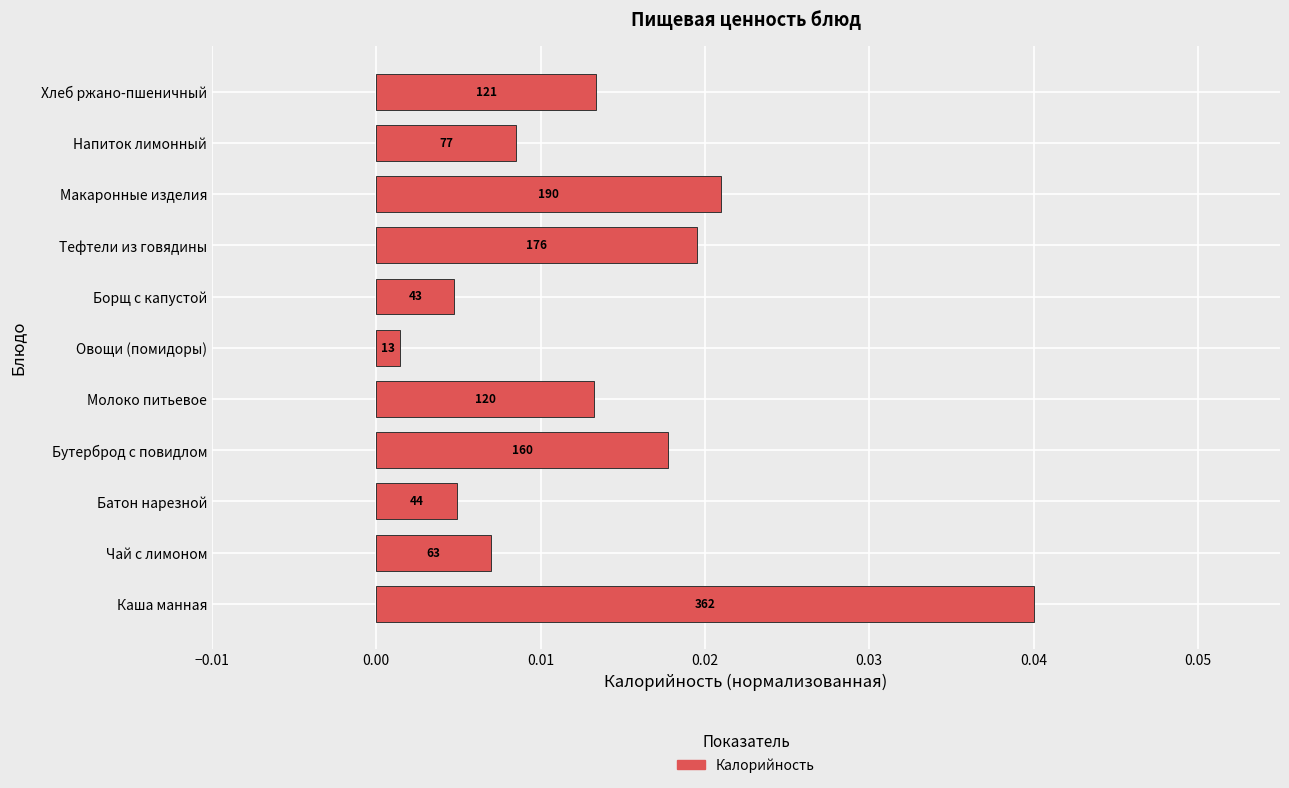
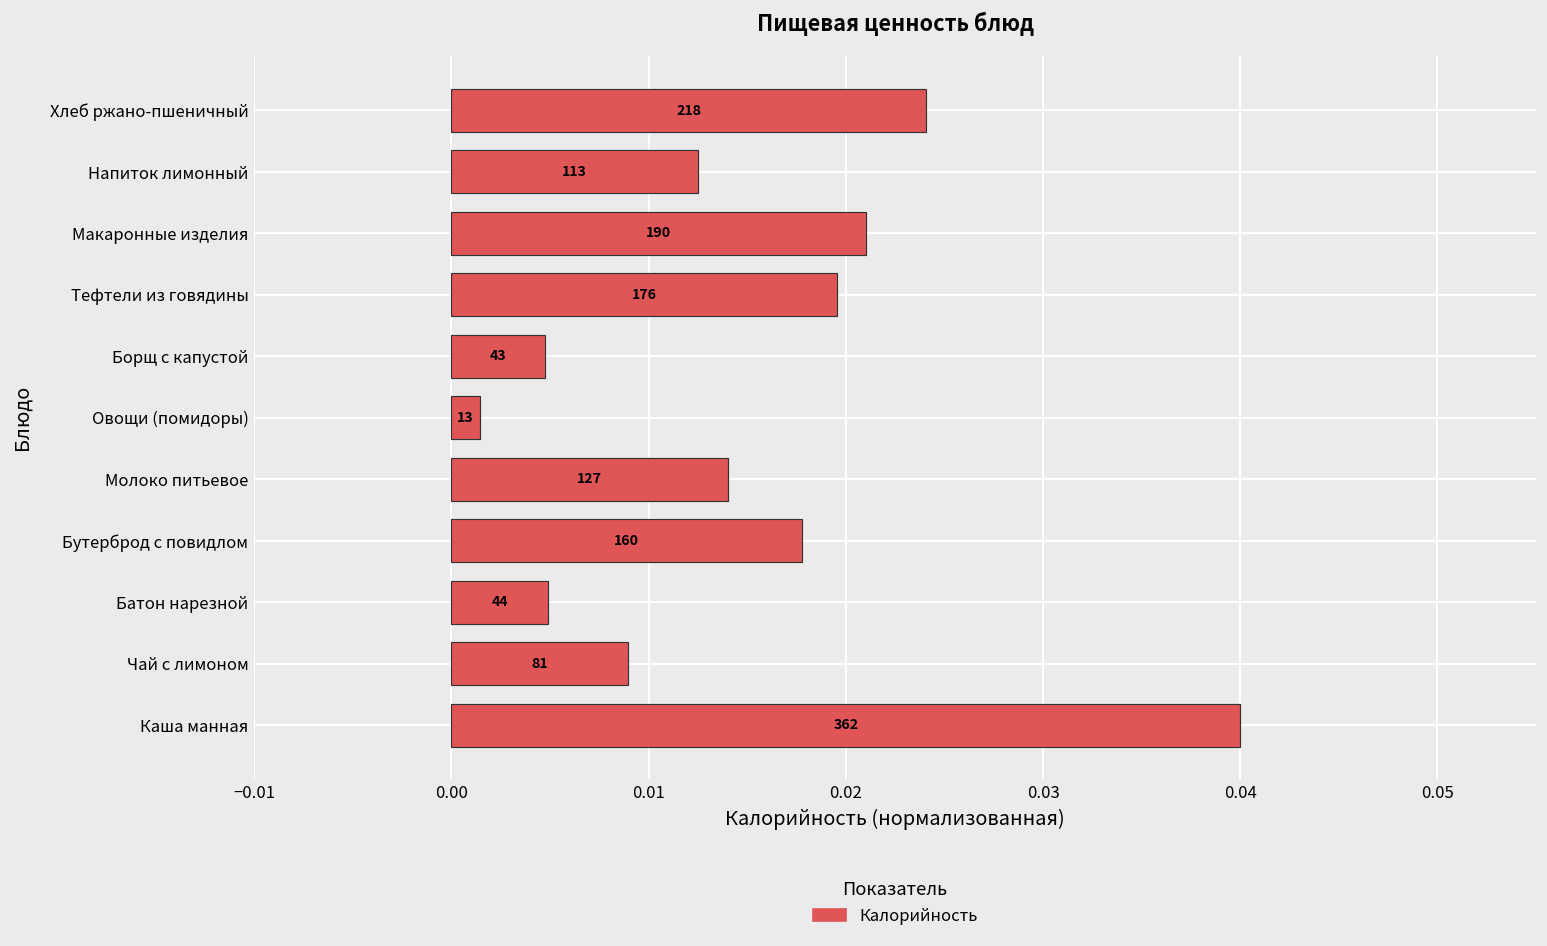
Хлеб ржано-пшеничный: 121 -> 218
Напиток лимонный: 77 -> 113
Молоко питьевое: 120 -> 127
Чай с лимоном: 63 -> 81
